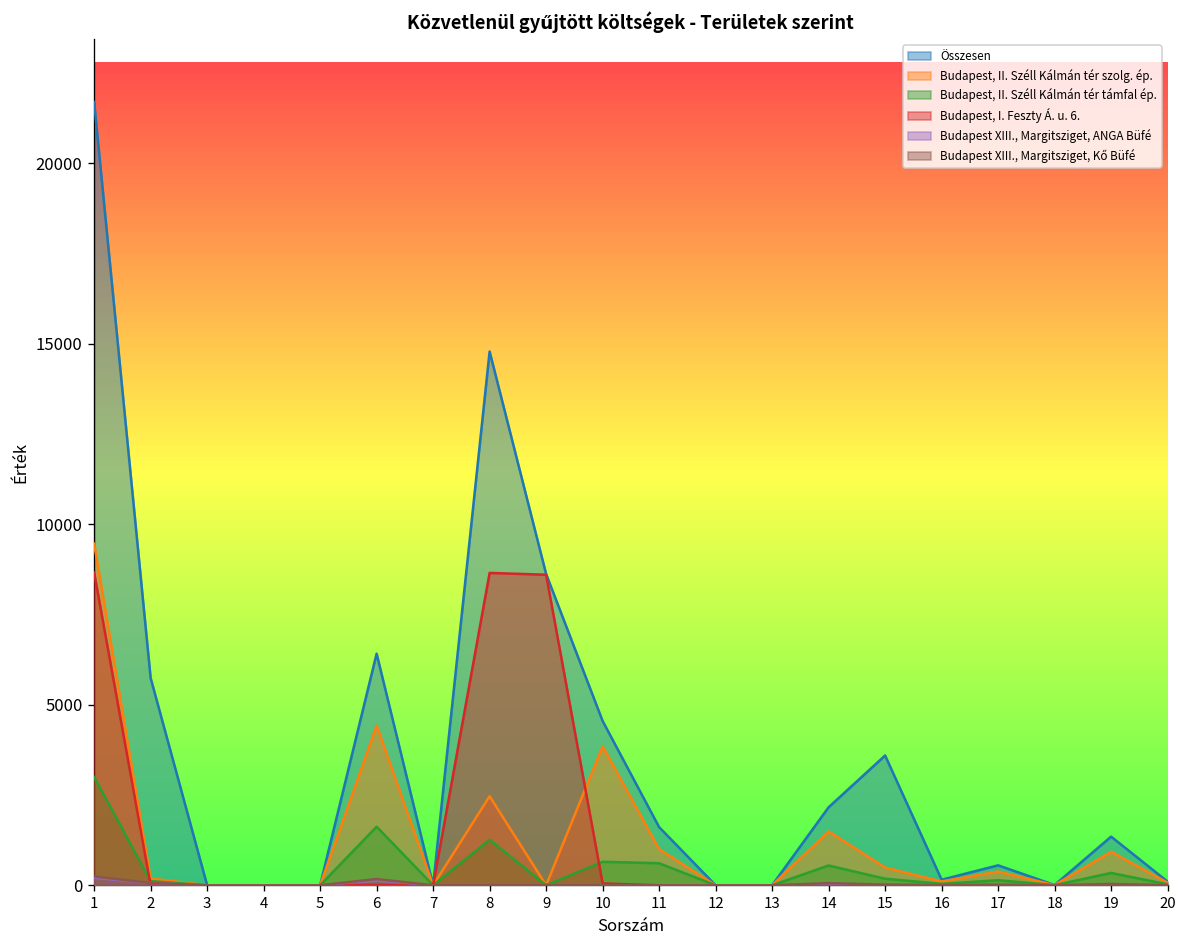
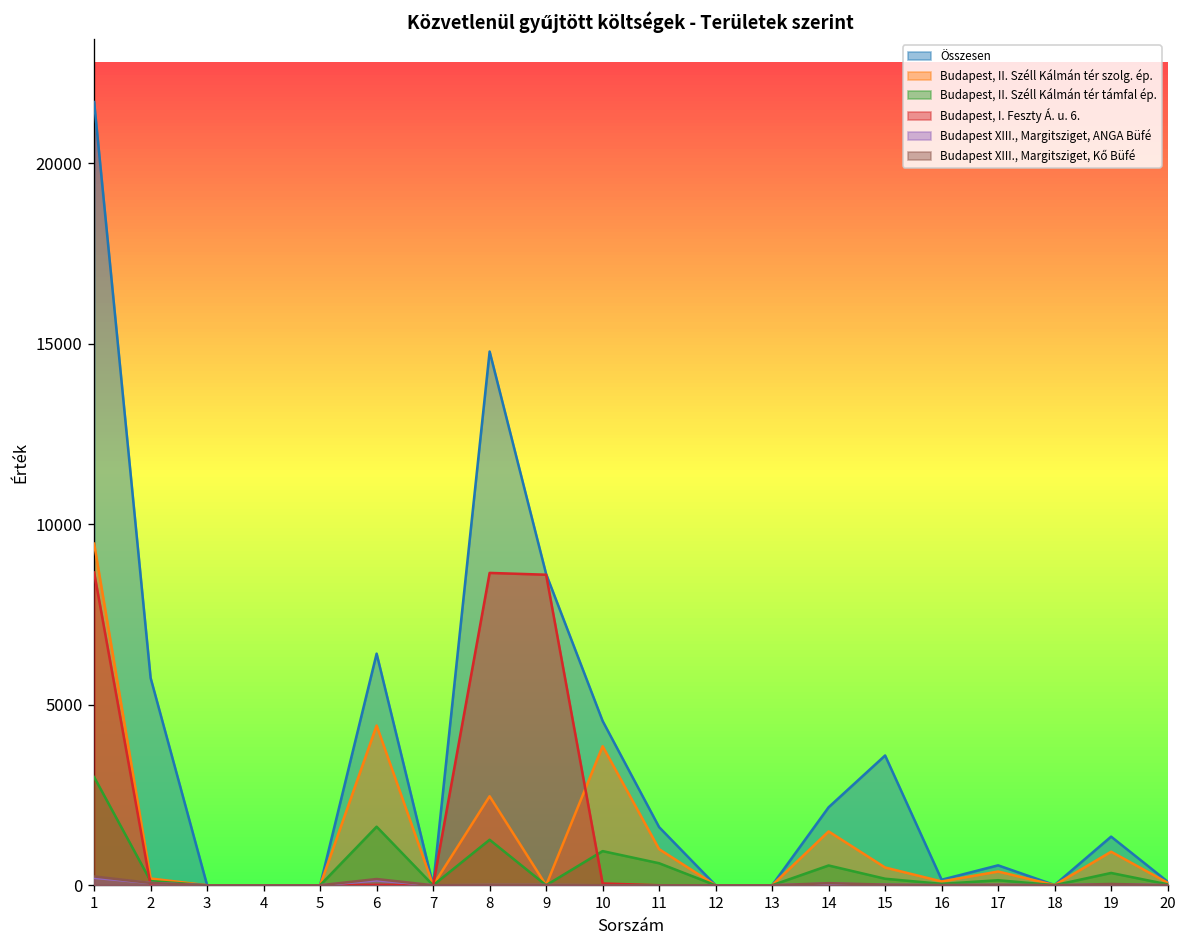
Budapest, II. Széll Kálmán tér támfal ép., 10: 700 -> 900
